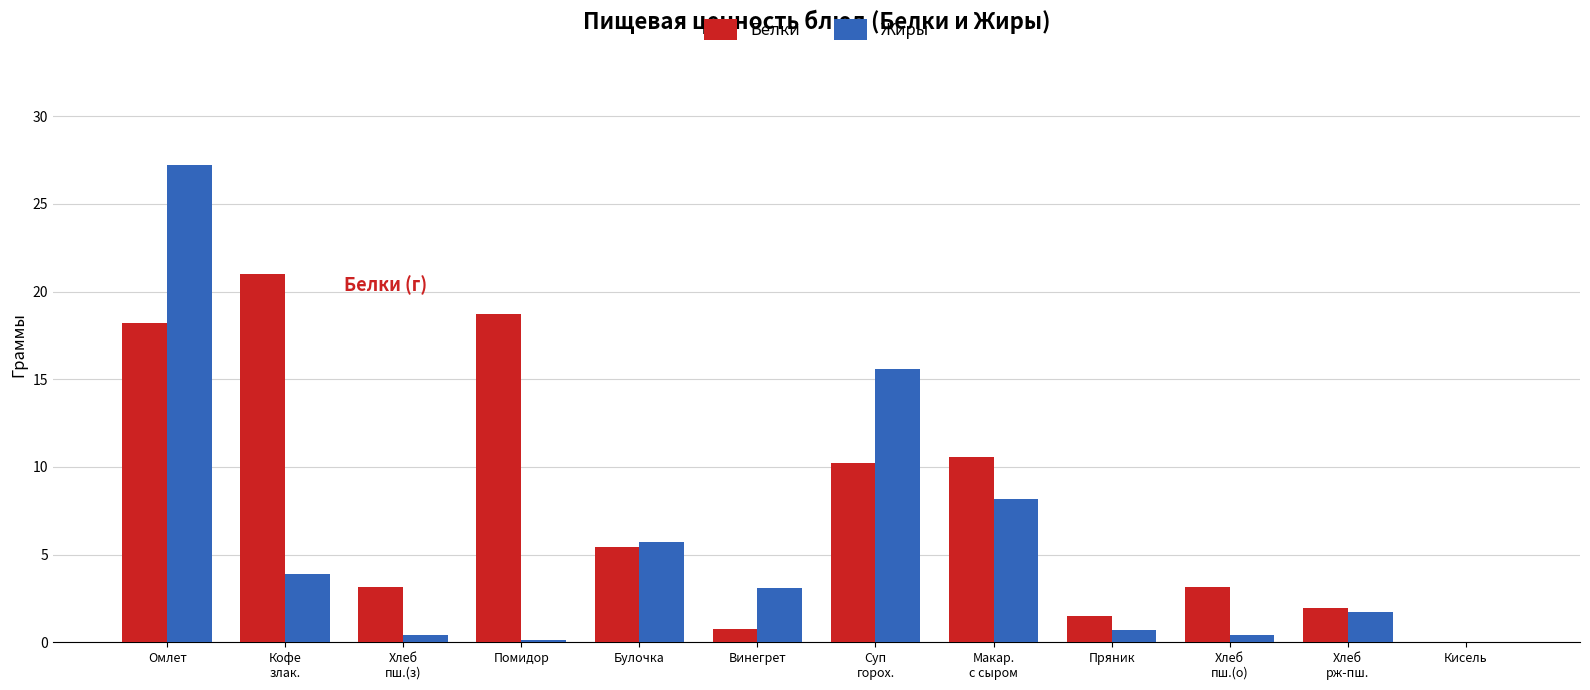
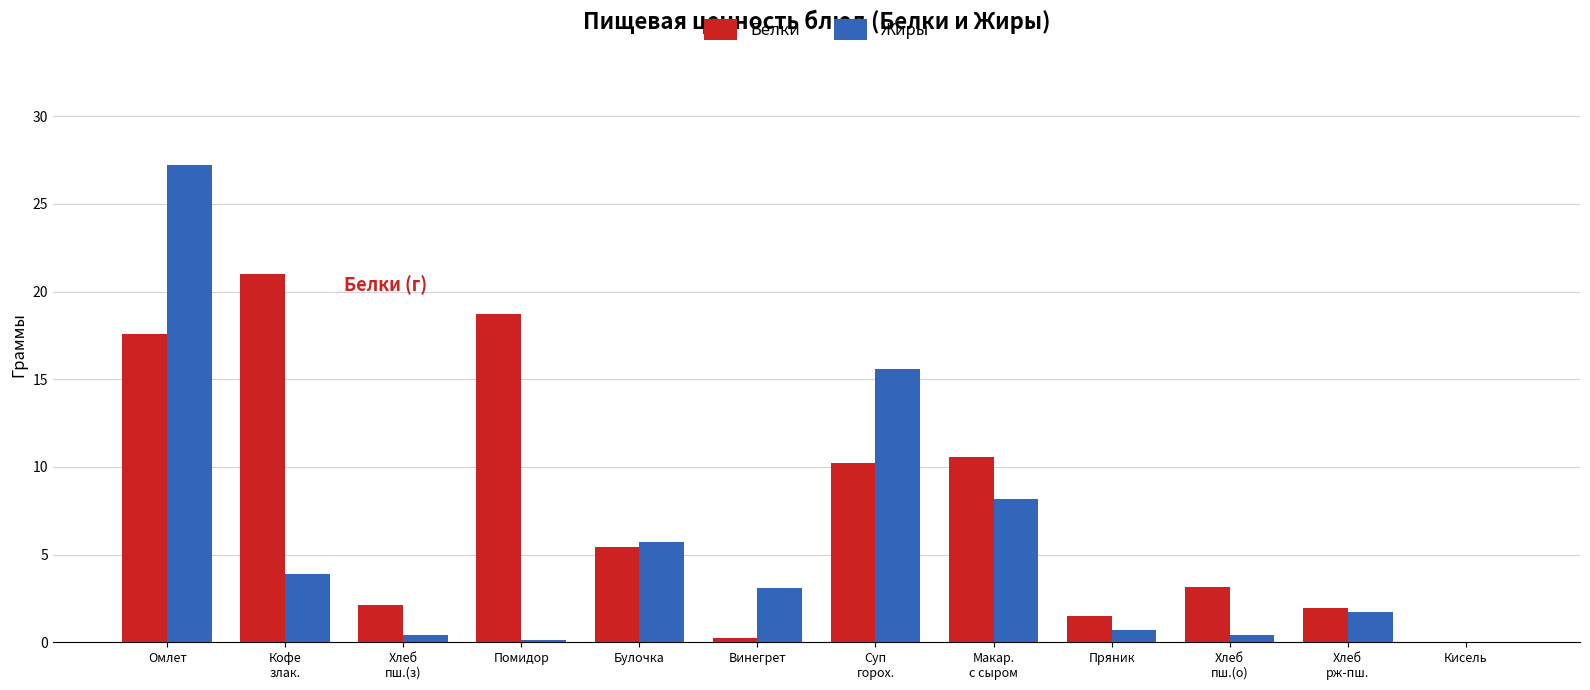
Белки, Омлет: 18.2 -> 17.6
Белки, Хлеб пш.(з): 3.2 -> 2.1
Белки, Винегрет: 0.8 -> 0.2
